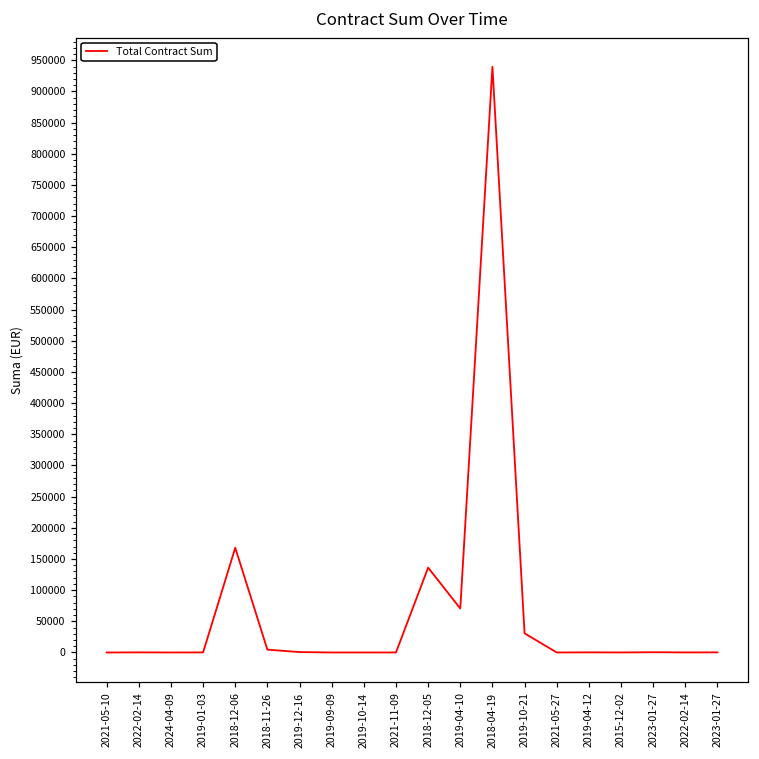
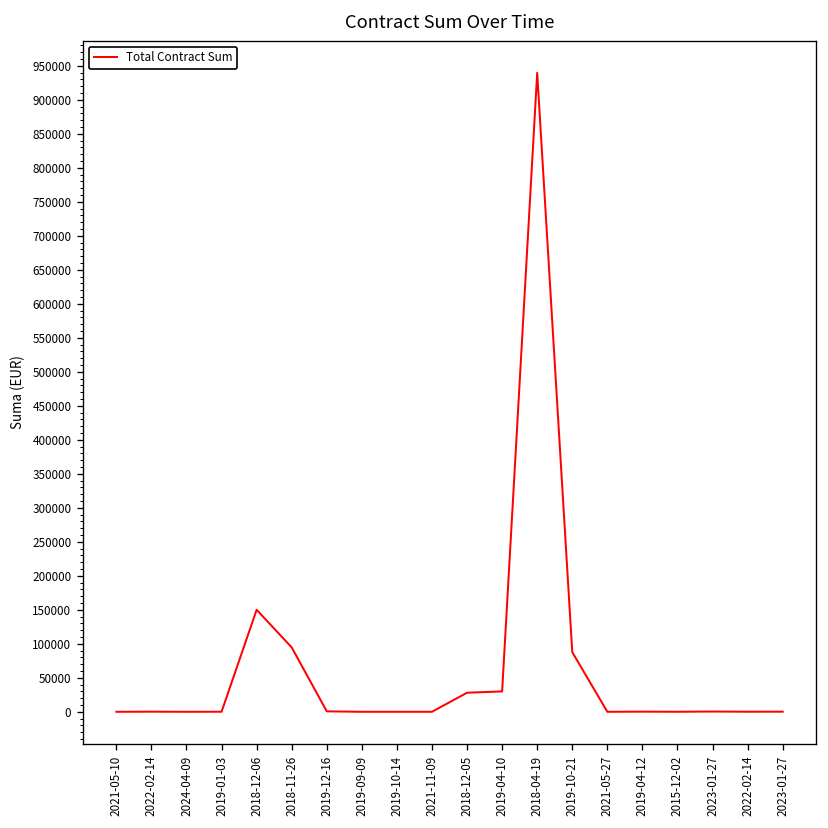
2018-12-06: 170000 -> 150000
2018-11-26: 0 -> 90000
2018-12-05: 140000 -> 30000
2019-04-10: 70000 -> 30000
2019-10-21: 30000 -> 90000
